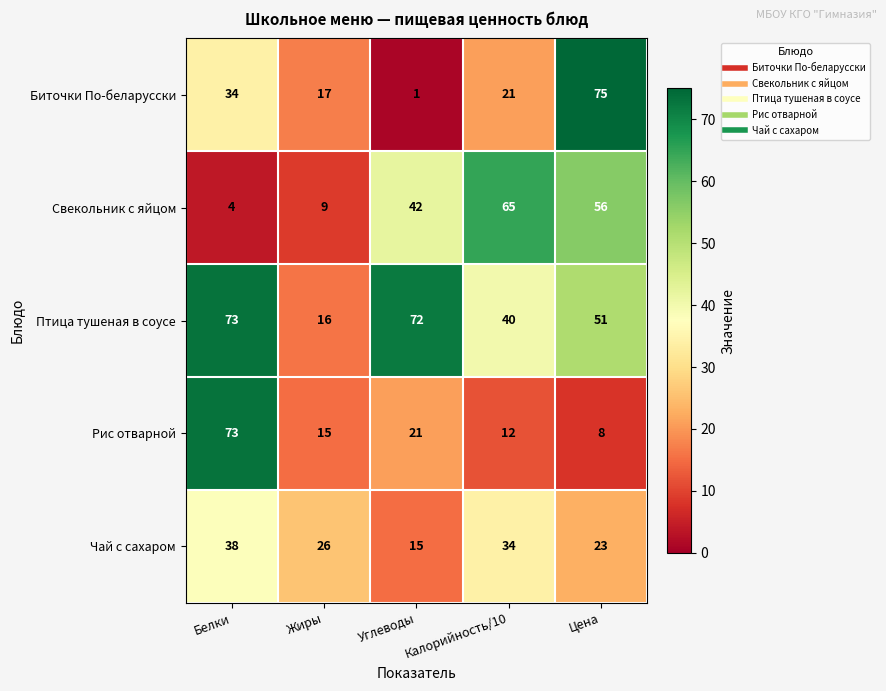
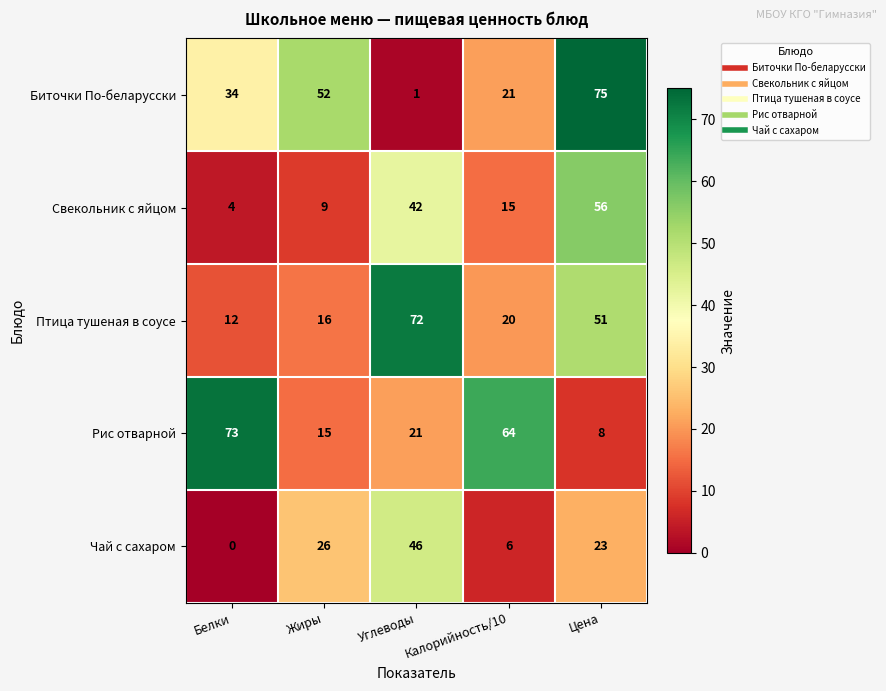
Биточки По-беларусски, Жиры: 17 -> 52
Свекольник с яйцом, Калорийность/10: 65 -> 15
Птица тушеная в соусе, Белки: 73 -> 12
Птица тушеная в соусе, Калорийность/10: 40 -> 20
Рис отварной, Калорийность/10: 12 -> 64
Чай с сахаром, Белки: 38 -> 0
Чай с сахаром, Углеводы: 15 -> 46
Чай с сахаром, Калорийность/10: 34 -> 6
